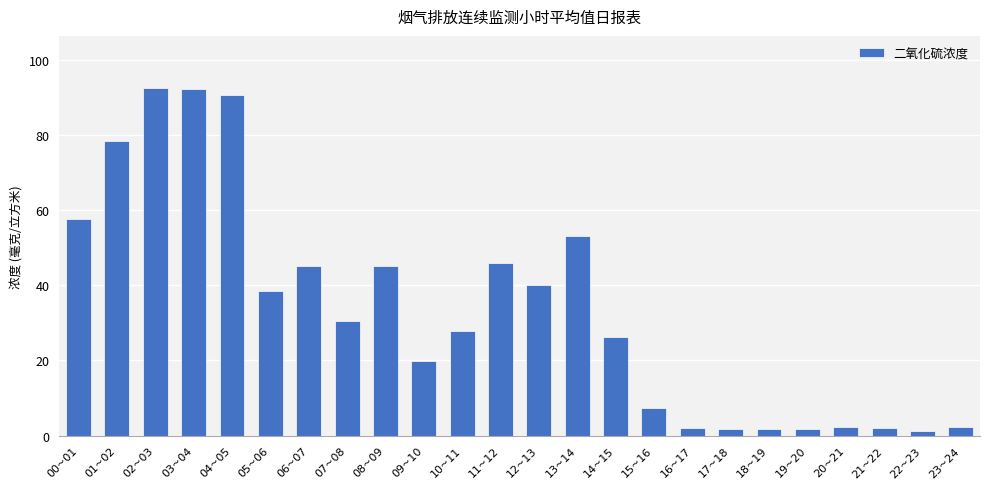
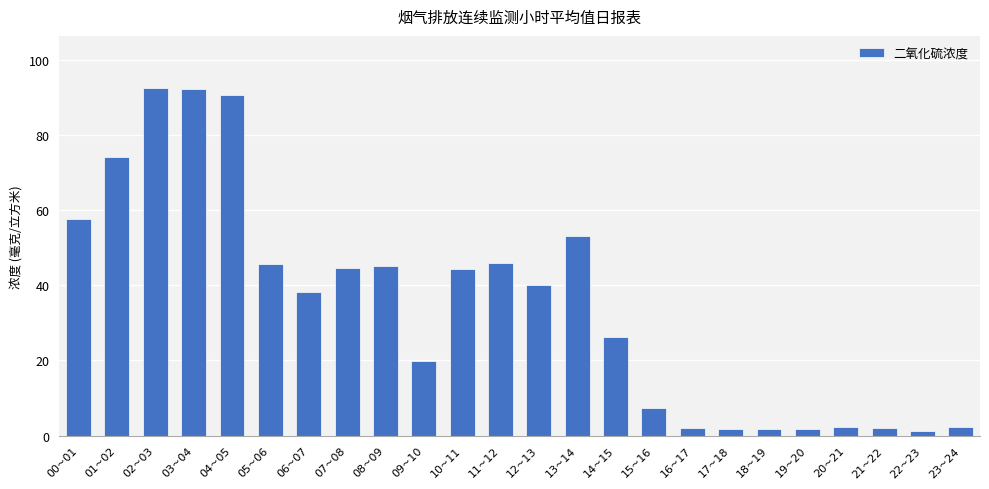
01~02: 78 -> 74
05~06: 38 -> 46
06~07: 45 -> 38
07~08: 30 -> 44
10~11: 28 -> 44
